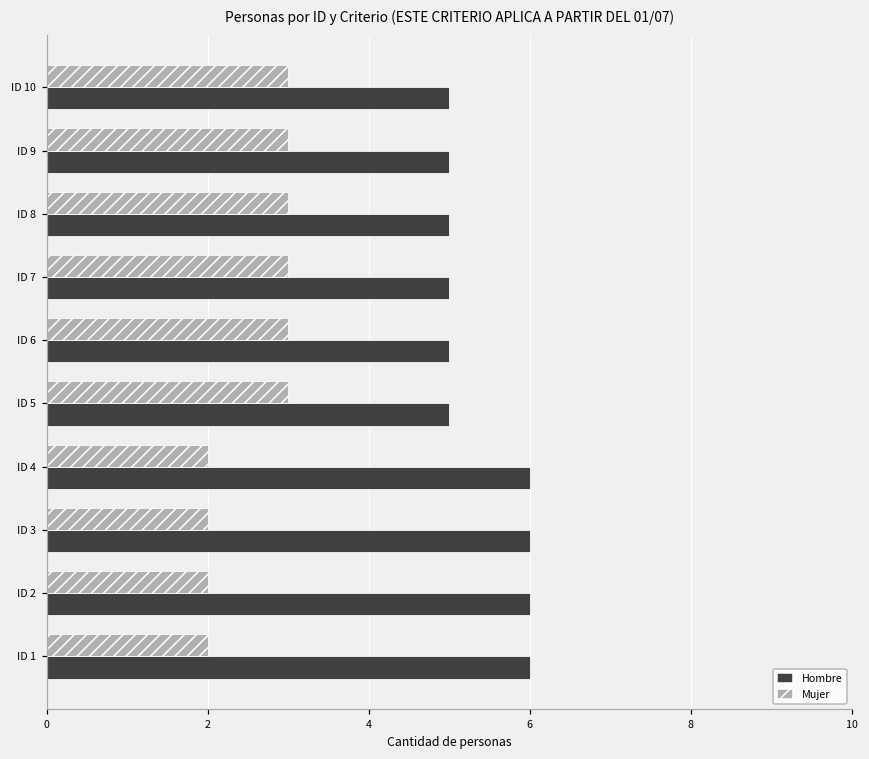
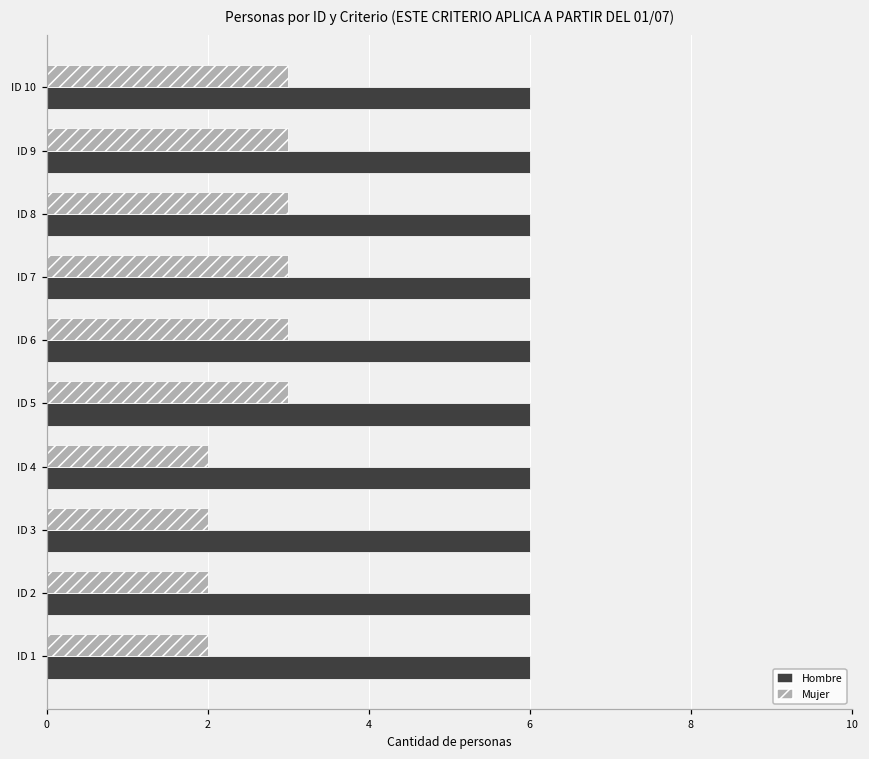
Hombre, ID 10: 5 -> 6
Hombre, ID 9: 5 -> 6
Hombre, ID 8: 5 -> 6
Hombre, ID 7: 5 -> 6
Hombre, ID 6: 5 -> 6
Hombre, ID 5: 5 -> 6
